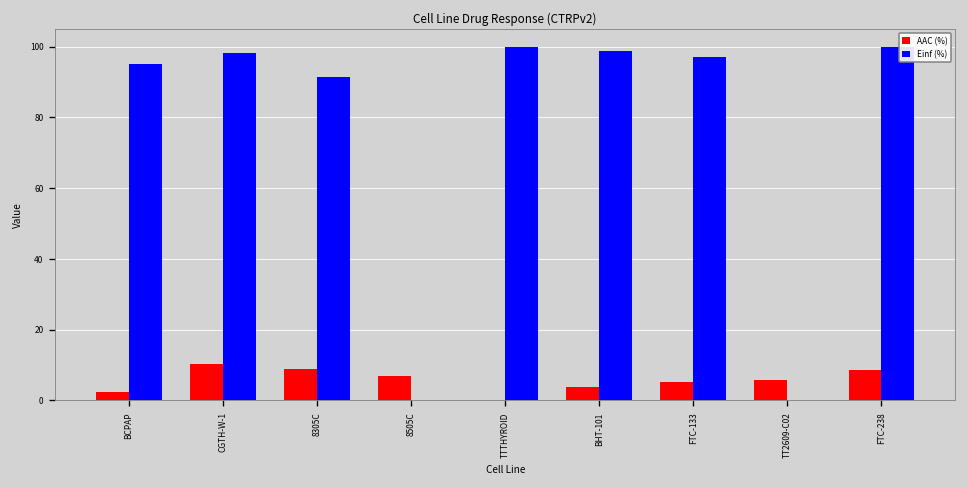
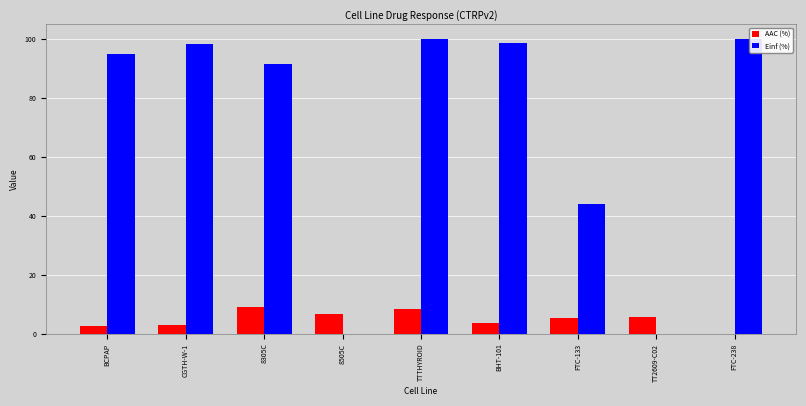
AAC (%), CGTH-W-1: 10 -> 3
AAC (%), TTTHYROID: 0 -> 8
Einf (%), FTC-133: 97 -> 44
AAC (%), FTC-238: 9 -> 0
